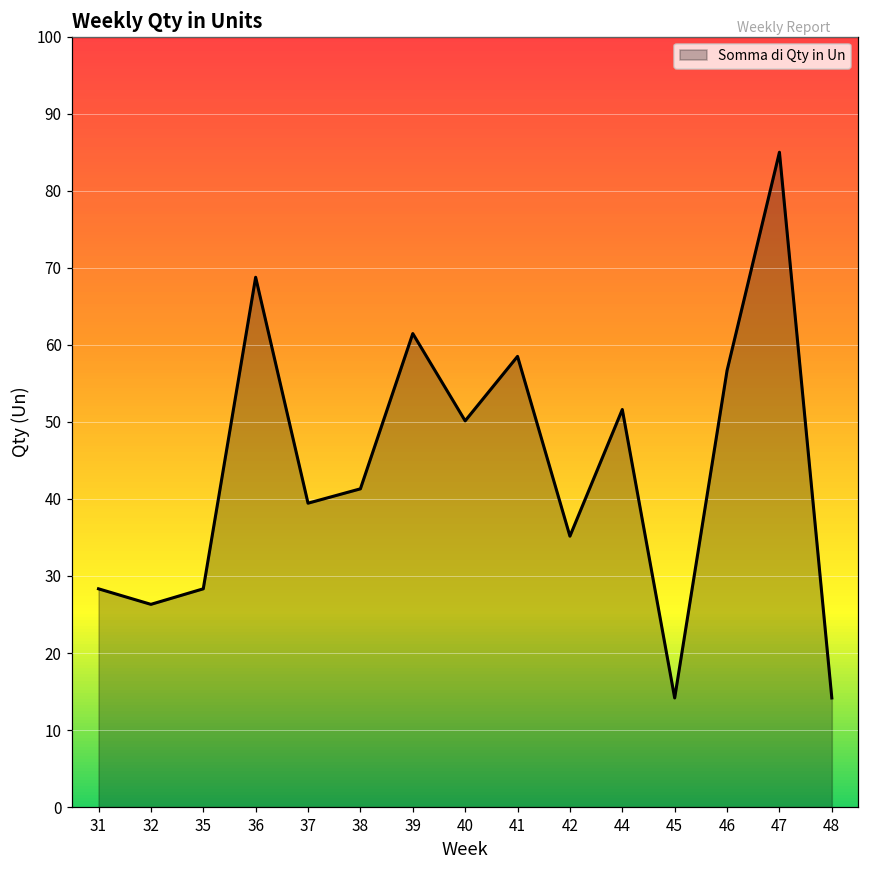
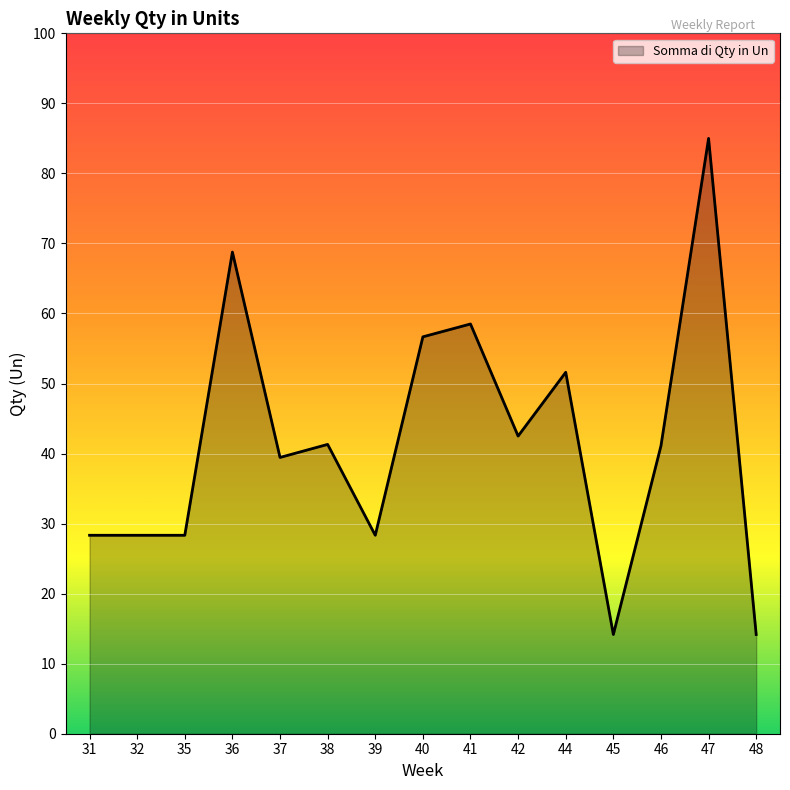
32: 26 -> 28
39: 61 -> 28
40: 50 -> 57
42: 35 -> 43
46: 57 -> 41
